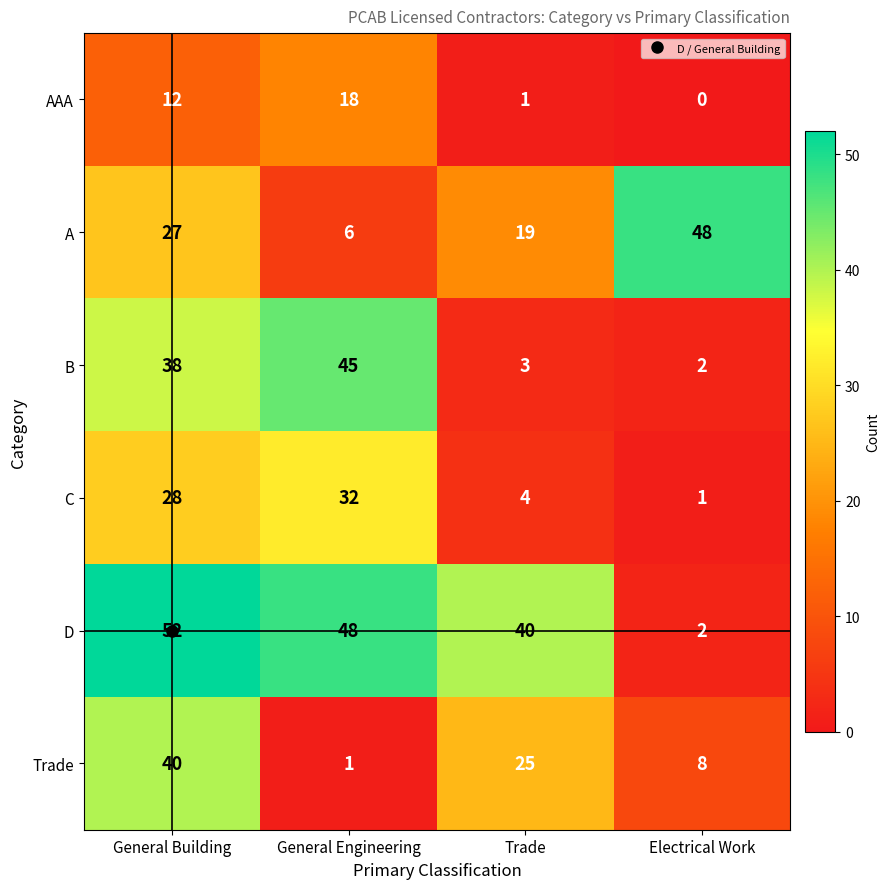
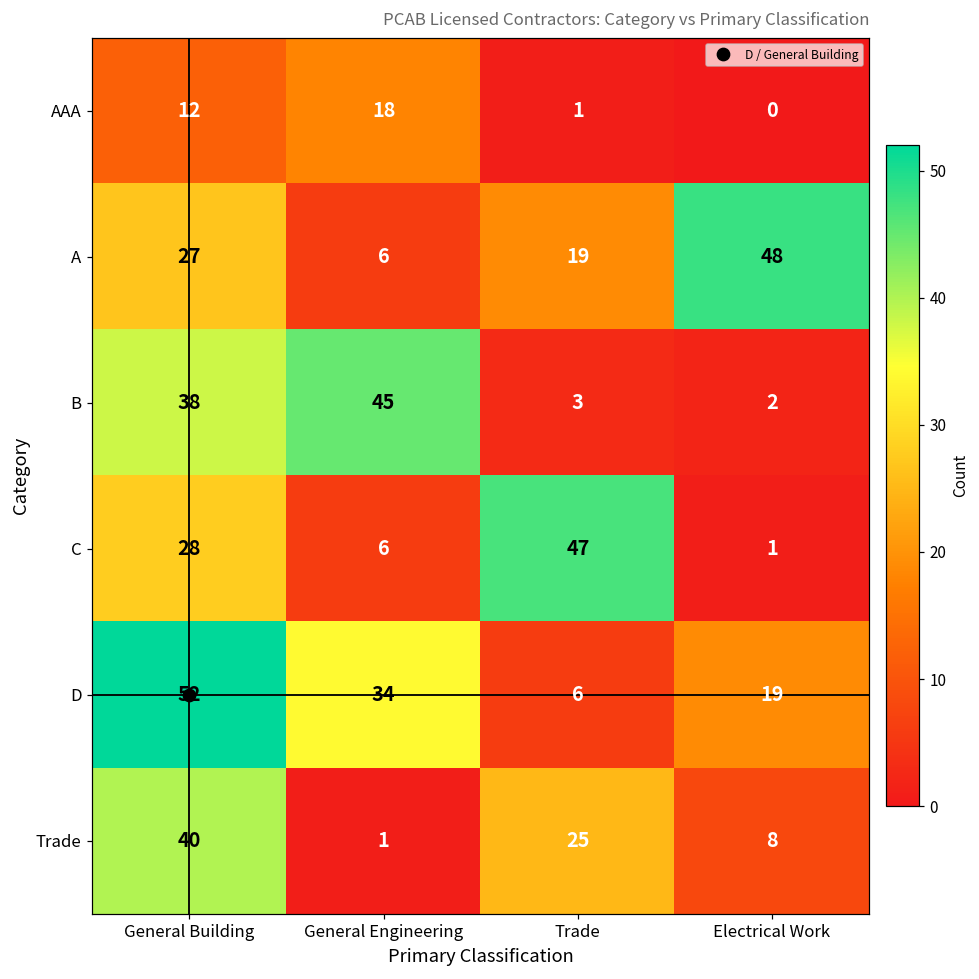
C, General Engineering: 32 -> 6
C, Trade: 4 -> 47
D, General Engineering: 48 -> 34
D, Trade: 40 -> 6
D, Electrical Work: 2 -> 19
